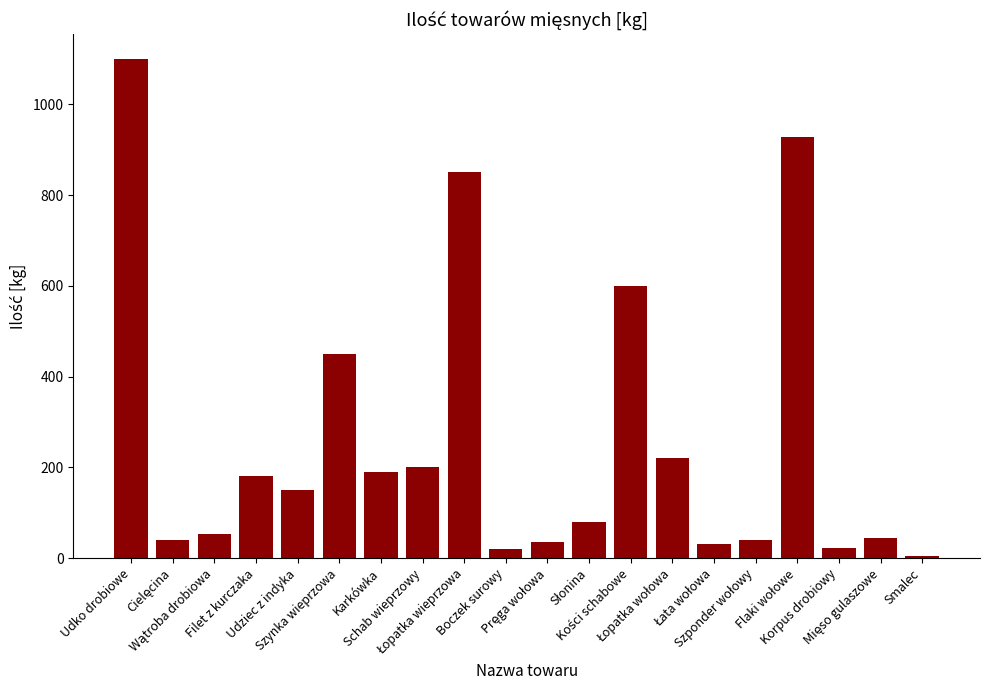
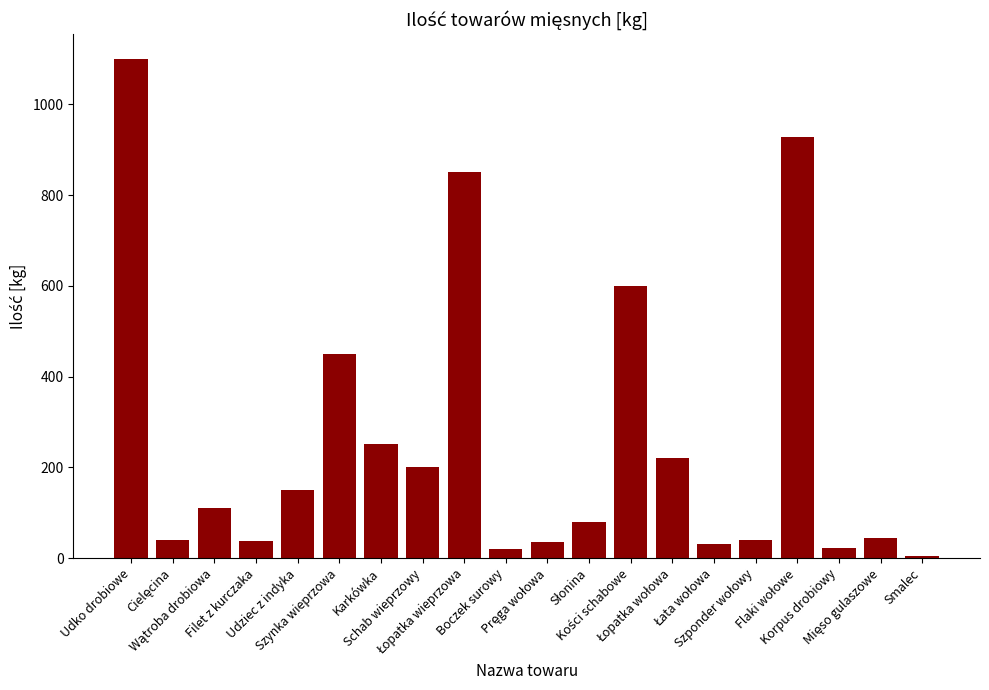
Wątroba drobiowa: 50 -> 110
Filet z kurczaka: 180 -> 40
Karkówka: 190 -> 250
